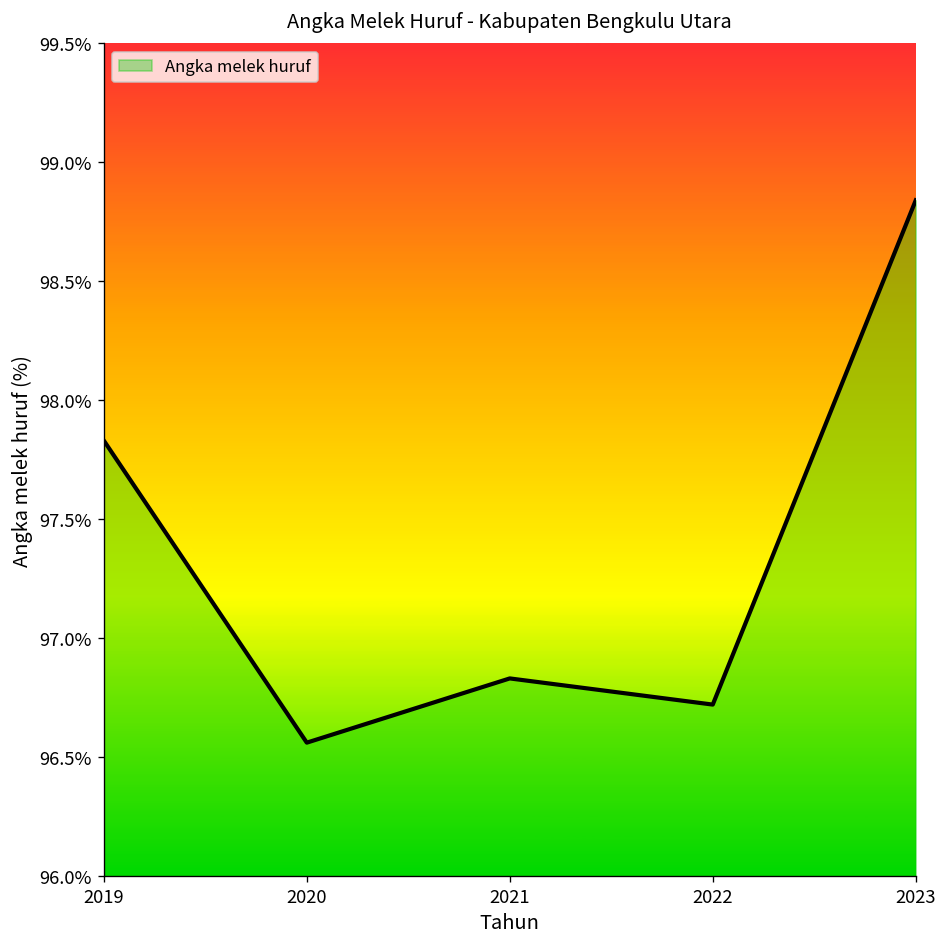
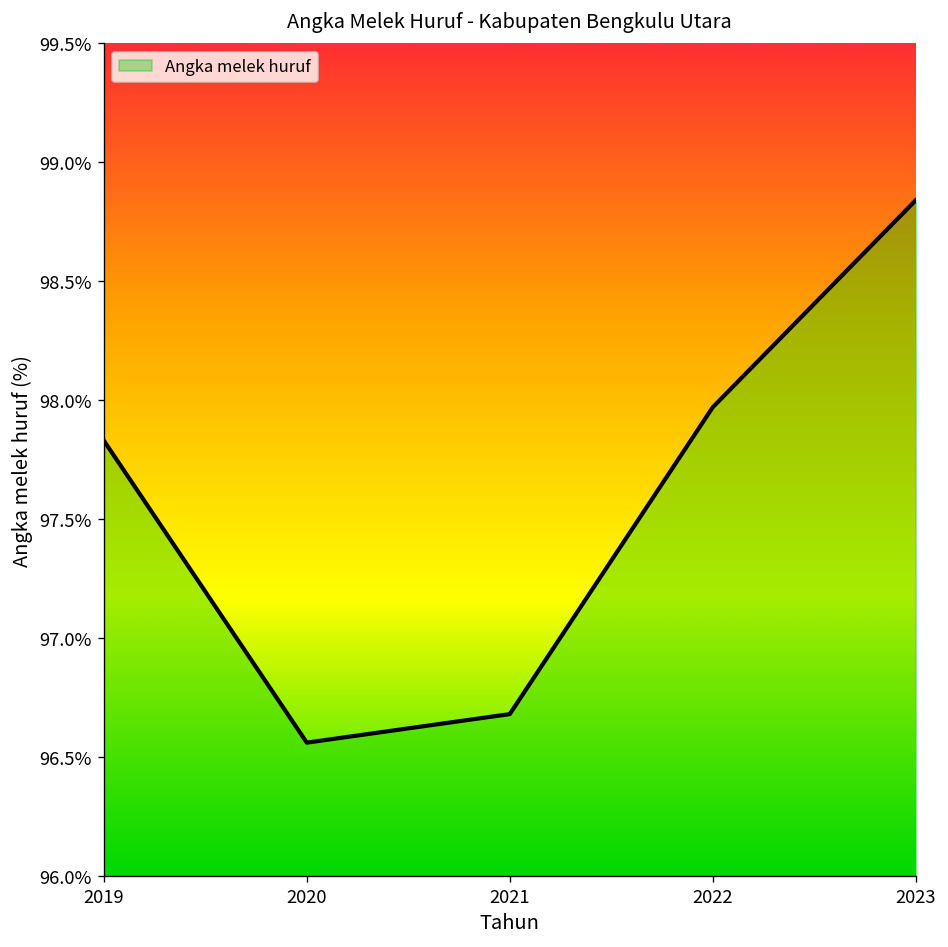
2021: 96.83% -> 96.68%
2022: 96.72% -> 97.97%
